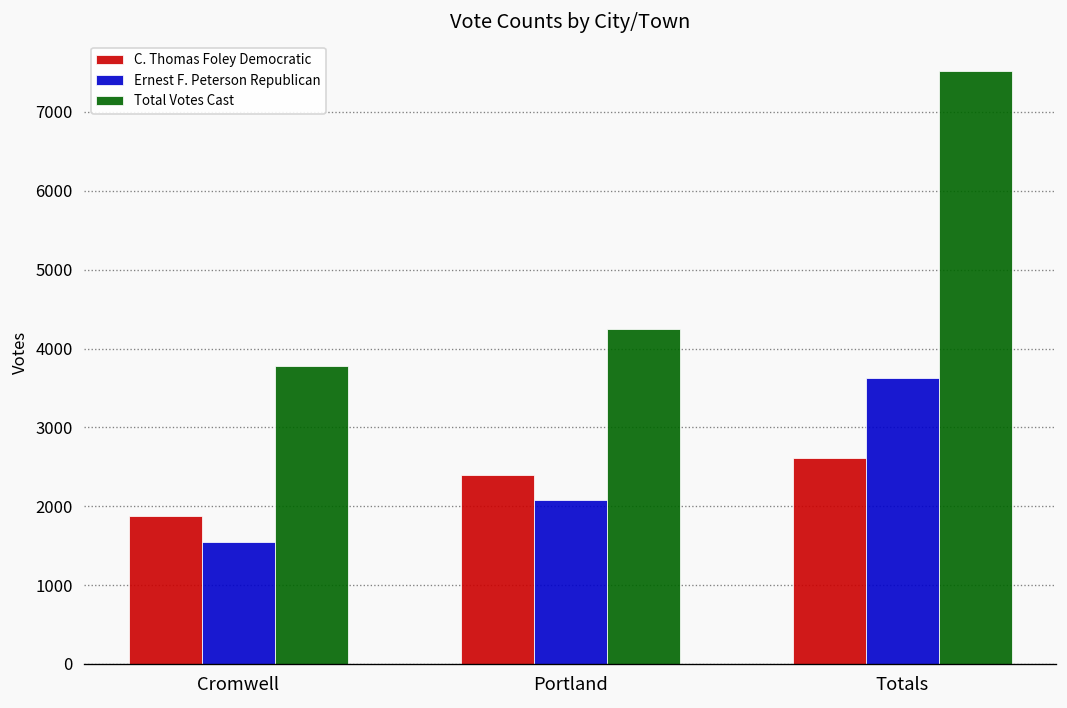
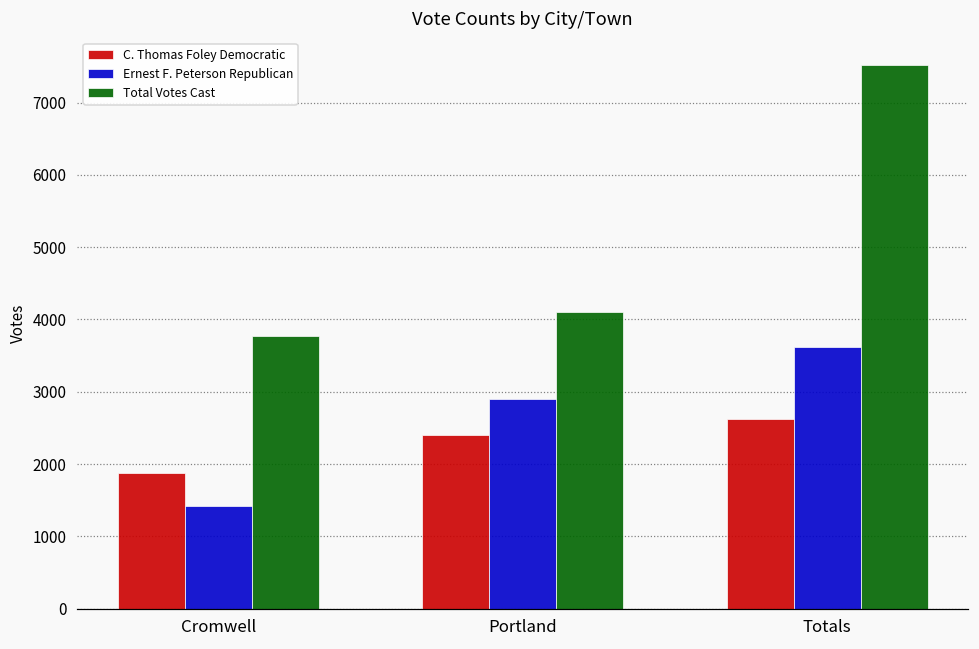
Ernest F. Peterson Republican, Cromwell: 1500 -> 1400
Ernest F. Peterson Republican, Portland: 2100 -> 2900
Total Votes Cast, Portland: 4300 -> 4100
